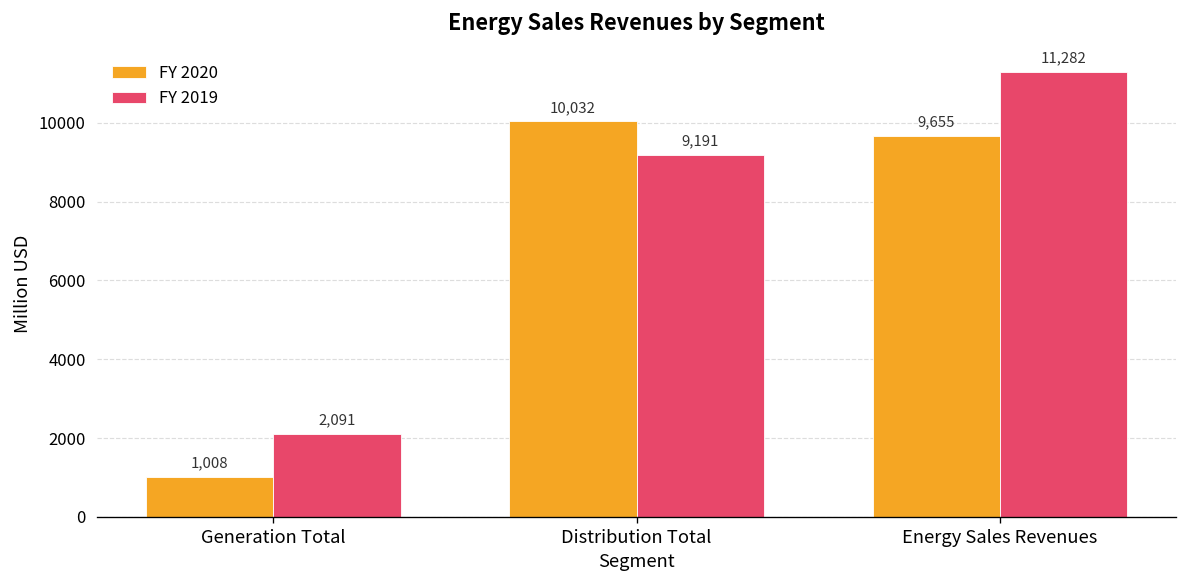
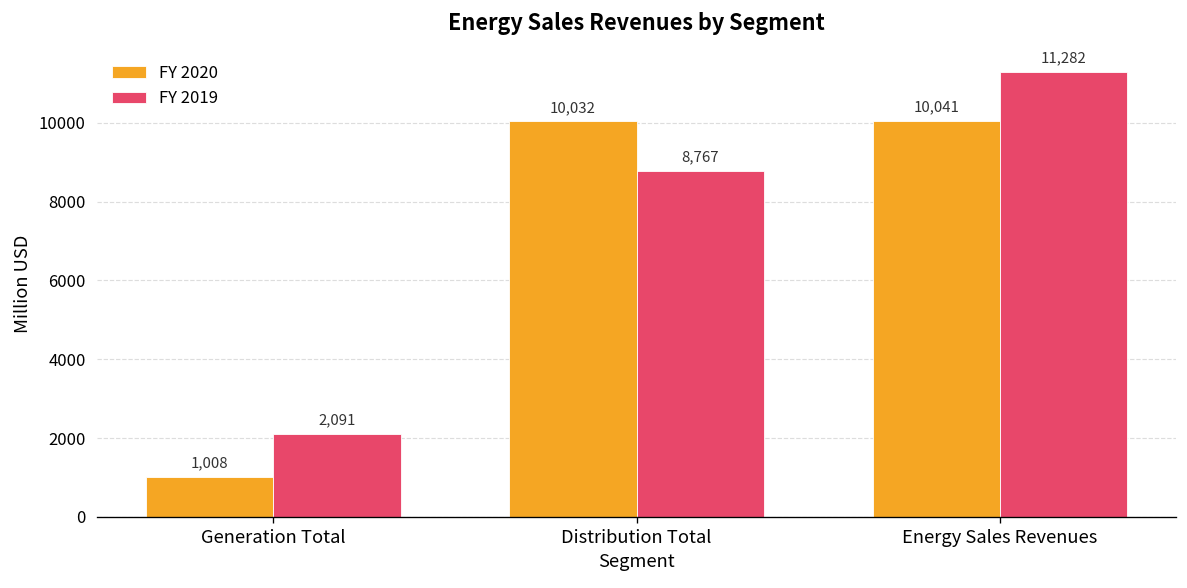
FY 2019, Distribution Total: 9,191 -> 8,767
FY 2020, Energy Sales Revenues: 9,655 -> 10,041
